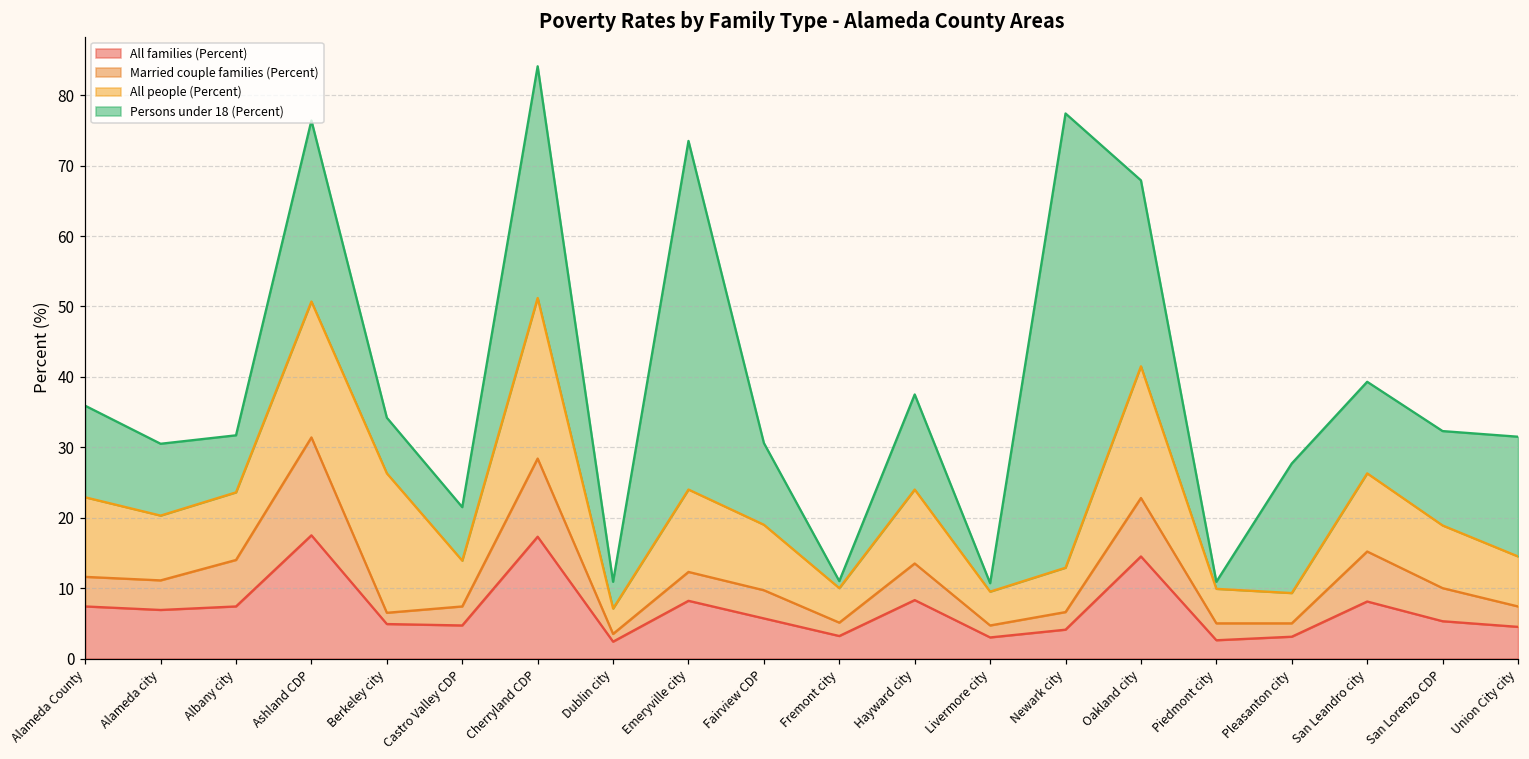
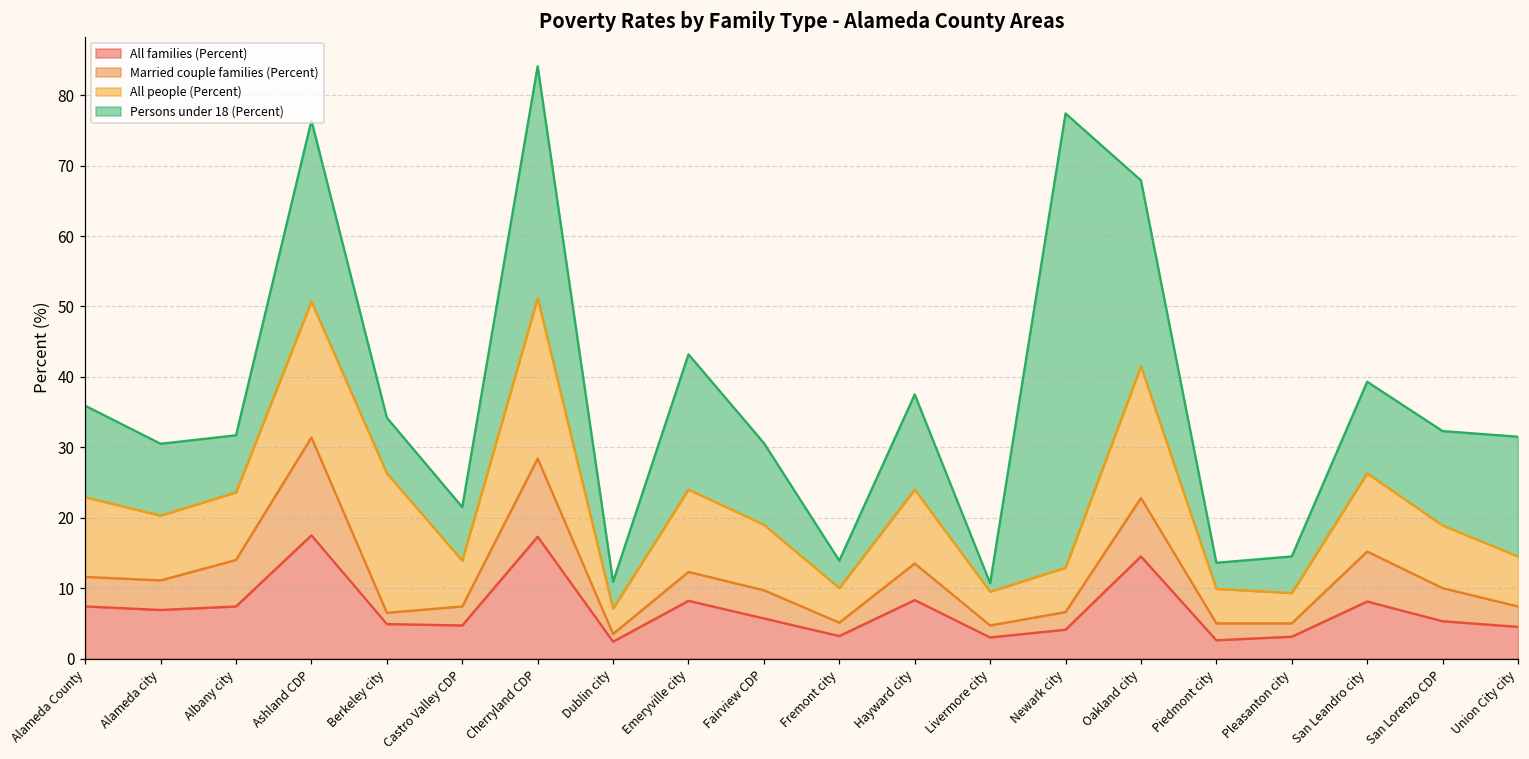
Persons under 18 (Percent), Emeryville city: 50 -> 19
Persons under 18 (Percent), Fremont city: 1 -> 4
Persons under 18 (Percent), Piedmont city: 1 -> 4
Persons under 18 (Percent), Pleasanton city: 18 -> 5
